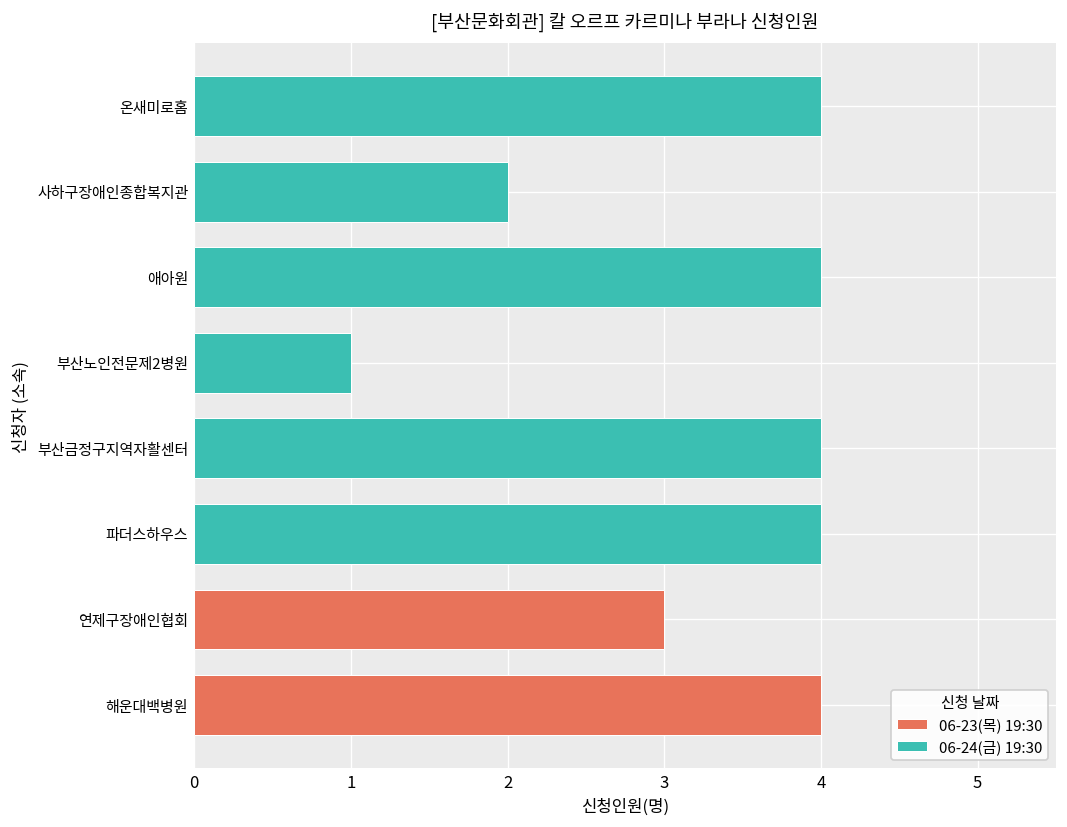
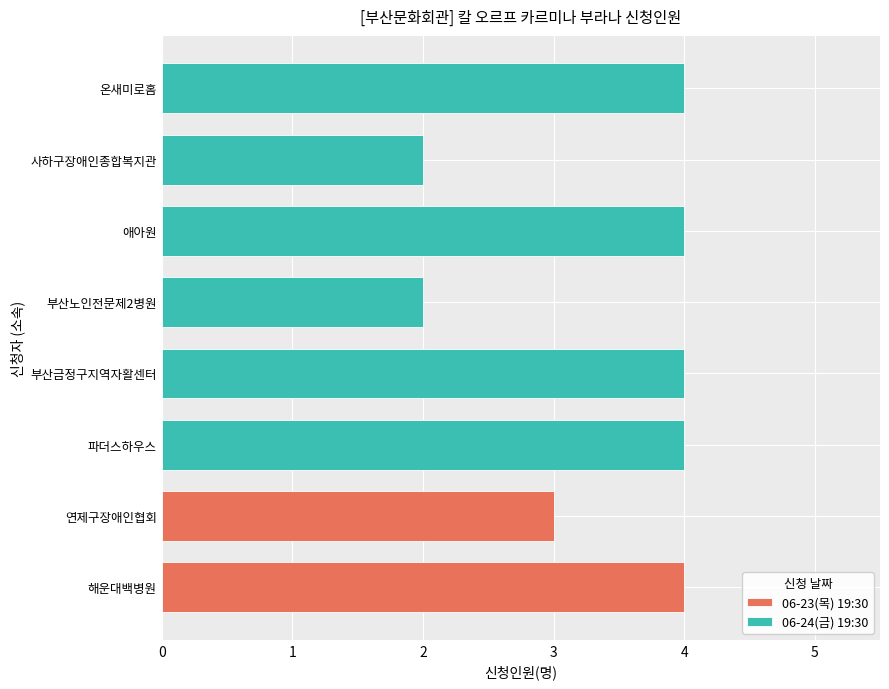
06-24(금) 19:30, 부산노인전문제2병원: 1 -> 2
